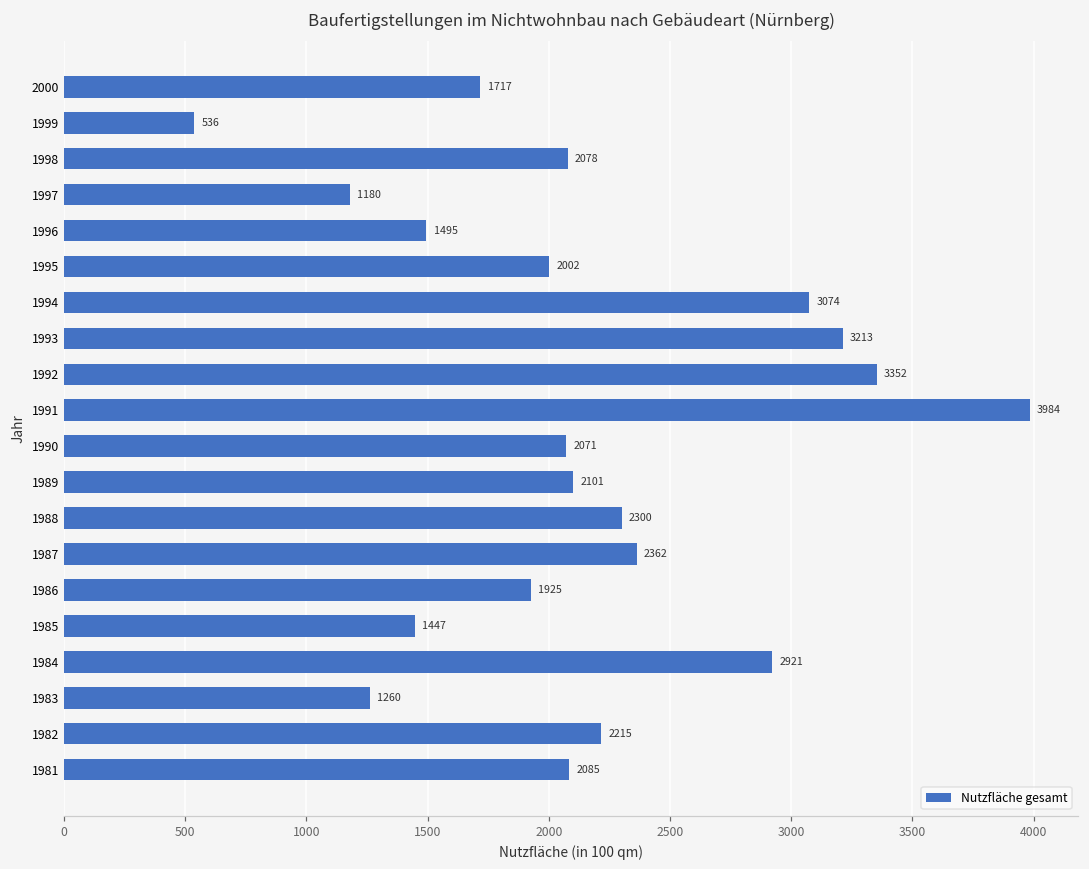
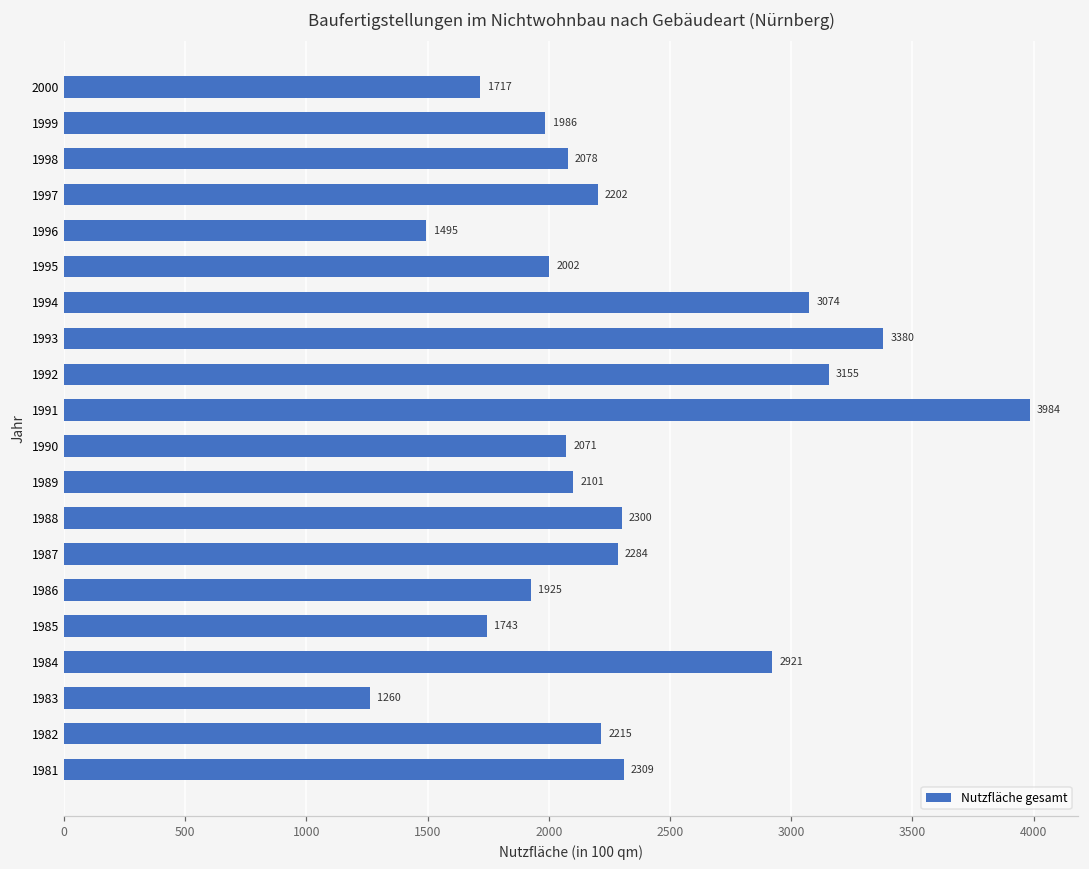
1999: 536 -> 1986
1997: 1180 -> 2202
1993: 3213 -> 3380
1992: 3352 -> 3155
1987: 2362 -> 2284
1985: 1447 -> 1743
1981: 2085 -> 2309
